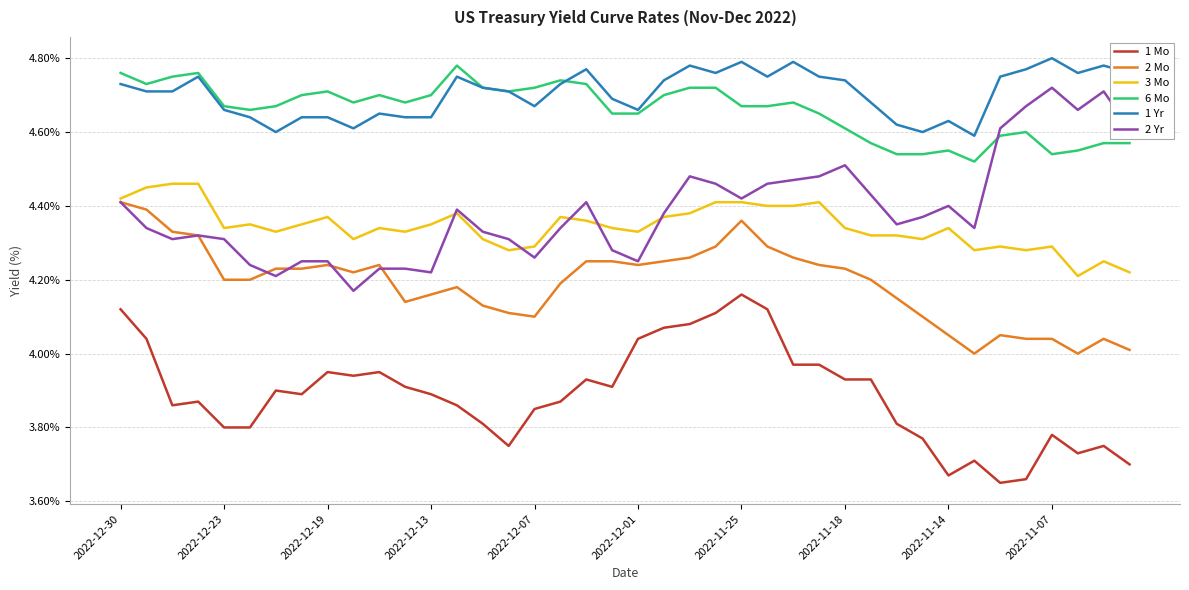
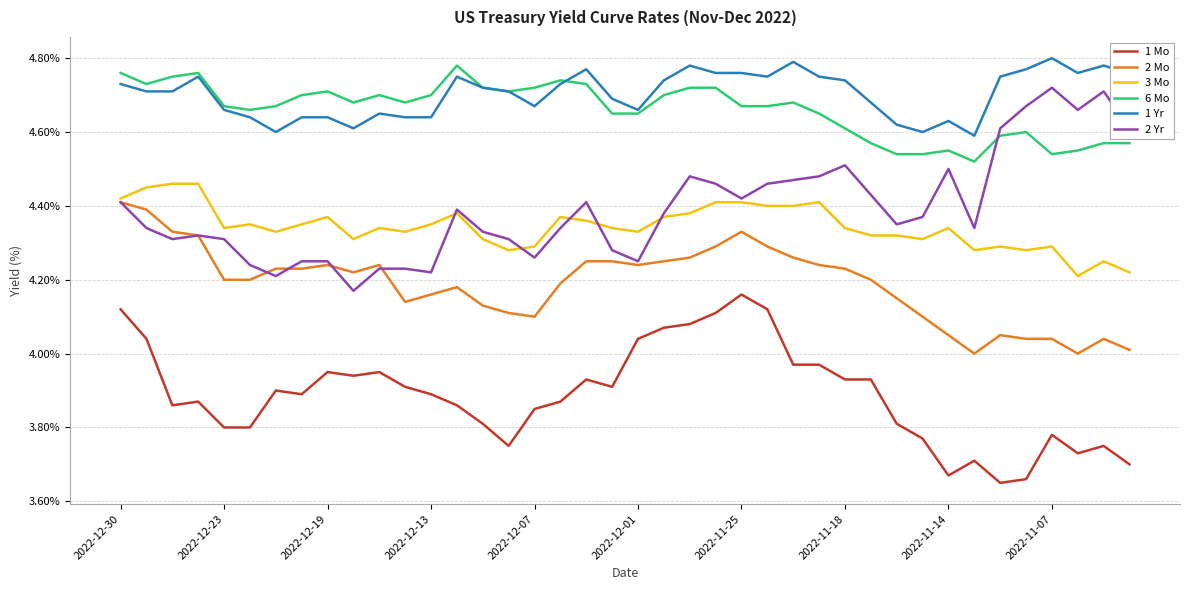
2 Mo, 2022-11-25: 4.36% -> 4.33%
1 Yr, 2022-11-25: 4.79% -> 4.76%
2 Yr, 2022-11-14: 4.4% -> 4.5%
